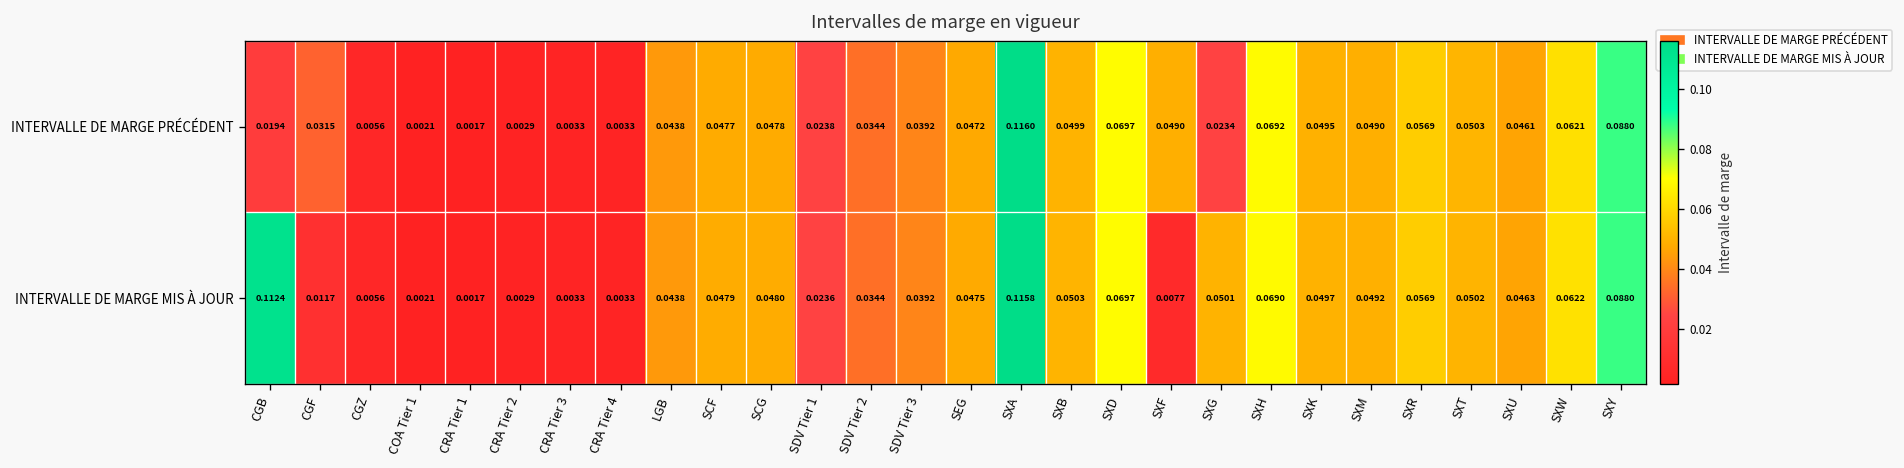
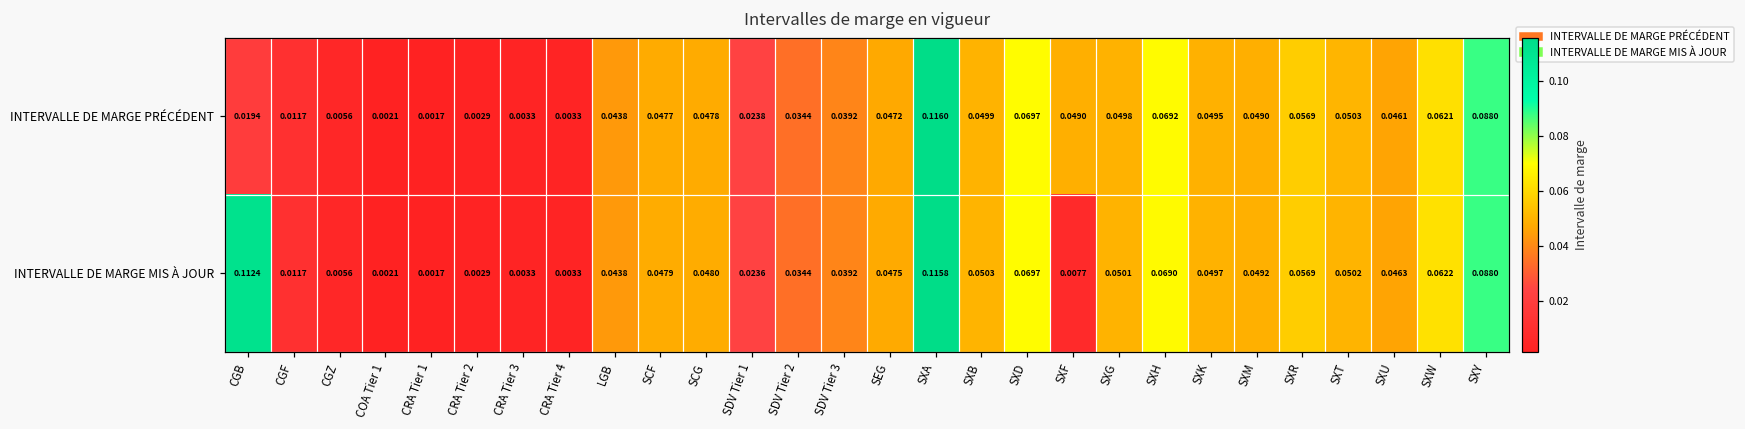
INTERVALLE DE MARGE PRÉCÉDENT, CGF: 0.0315 -> 0.0117
INTERVALLE DE MARGE PRÉCÉDENT, SXG: 0.0234 -> 0.0498
